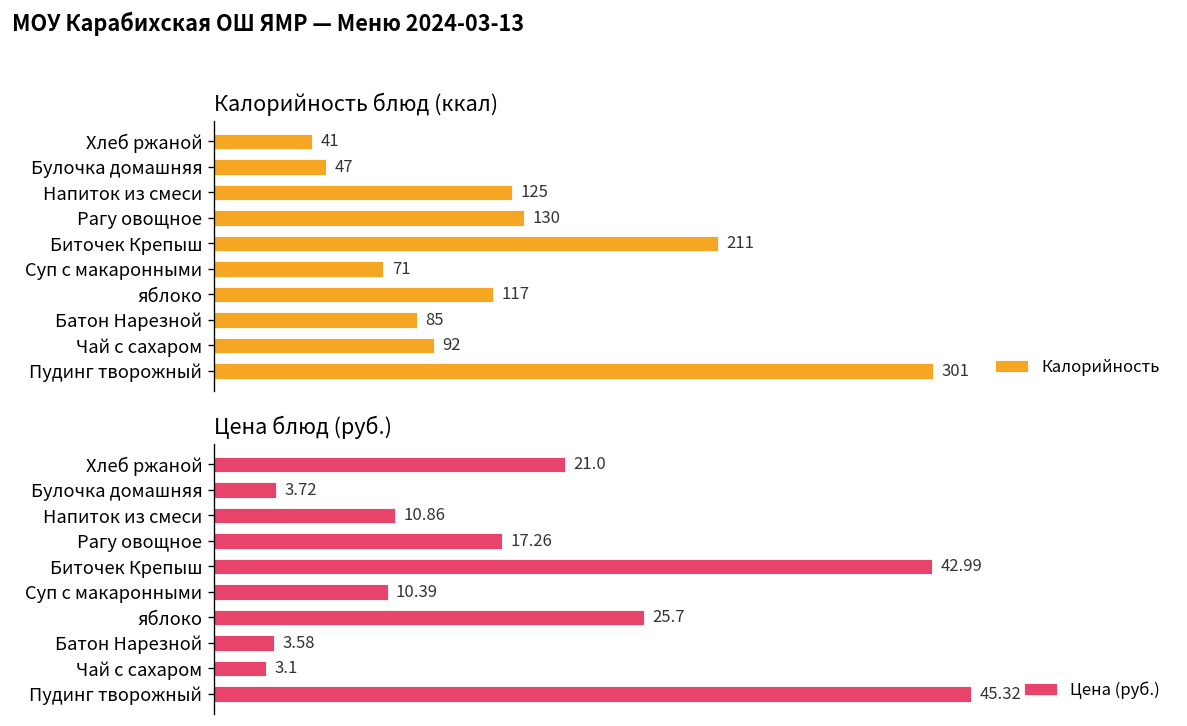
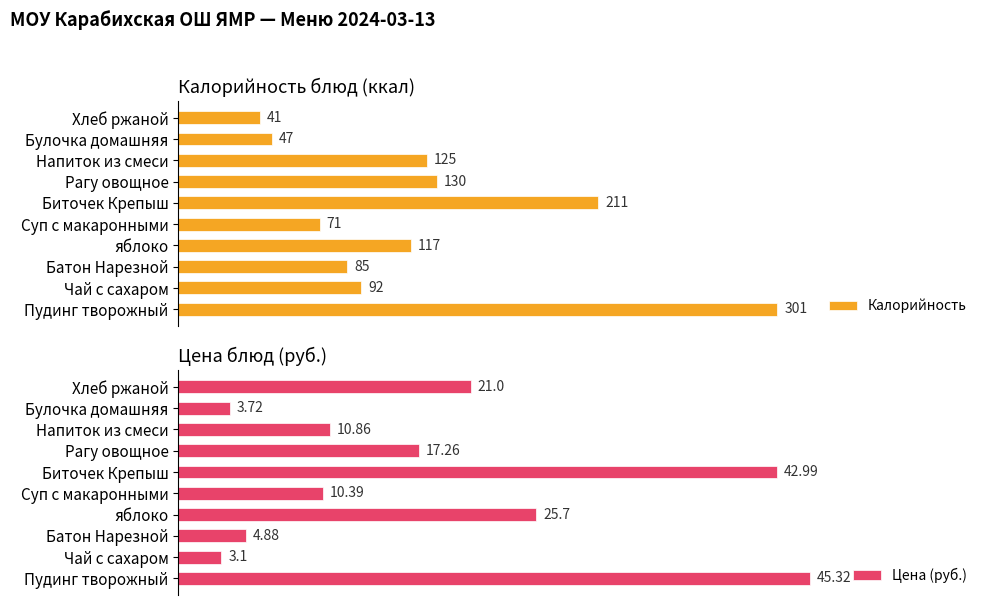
Цена блюд (руб.), Батон Нарезной: 3.58 -> 4.88
